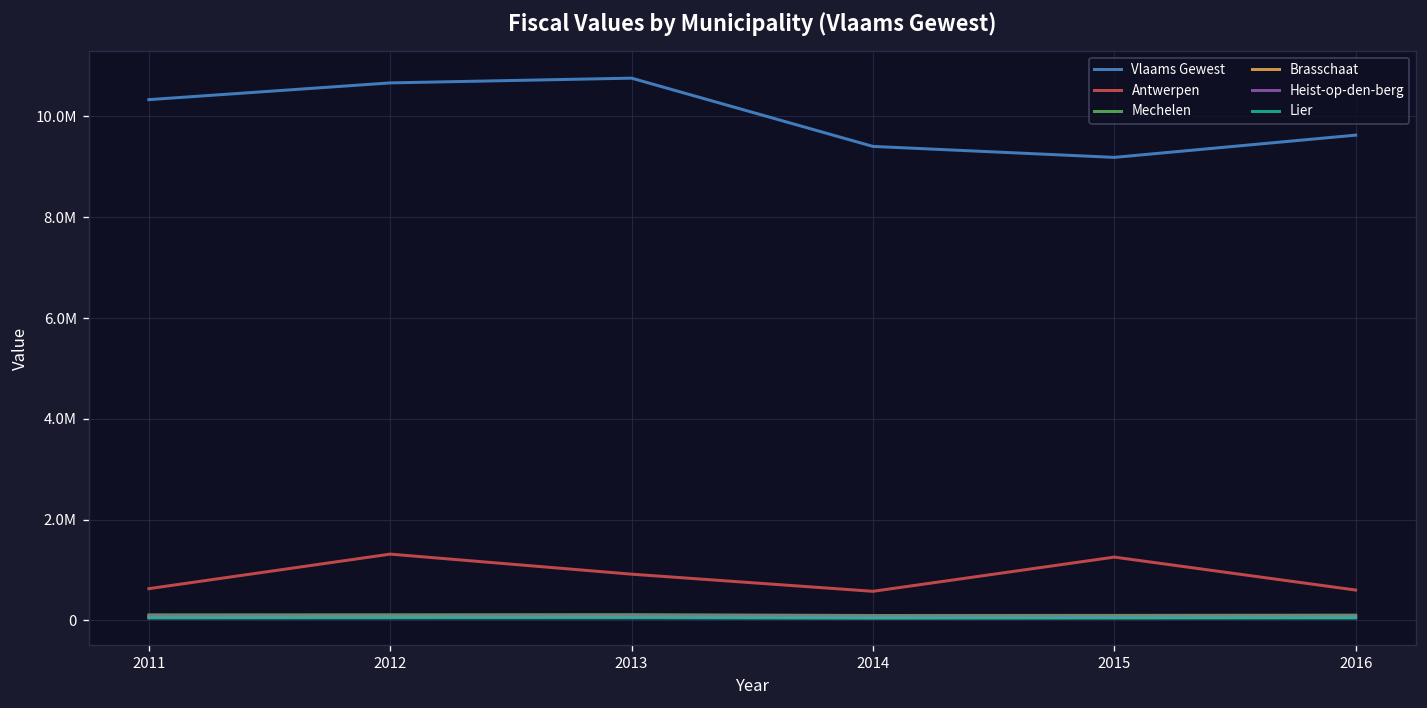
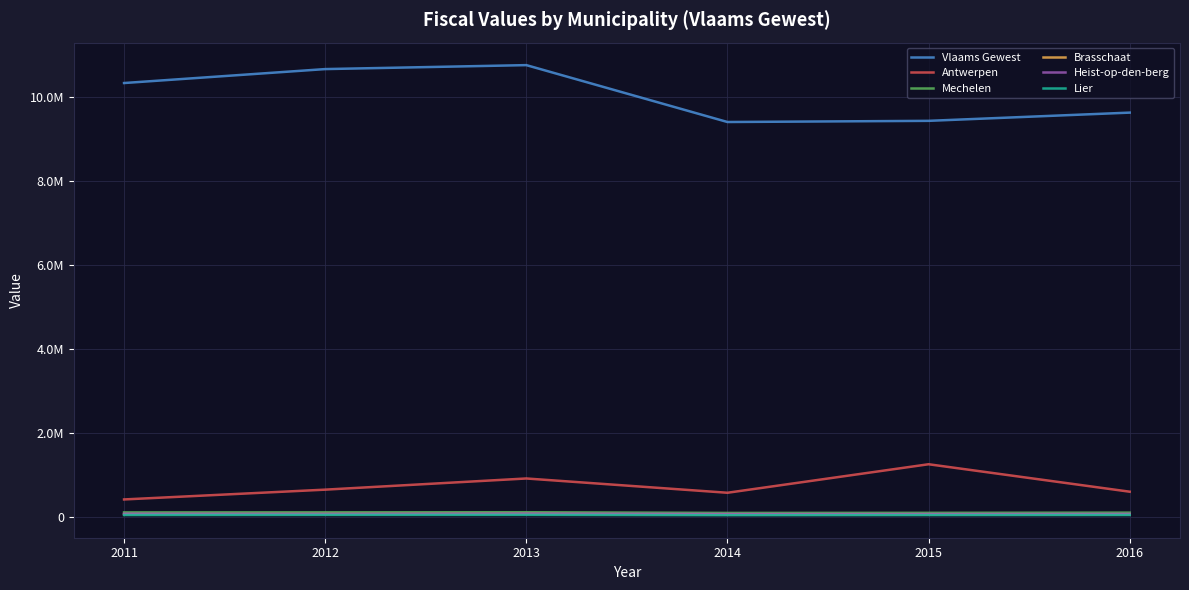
Antwerpen, 2011: 600000 -> 400000
Antwerpen, 2012: 1300000 -> 700000
Vlaams Gewest, 2015: 9200000 -> 9400000
